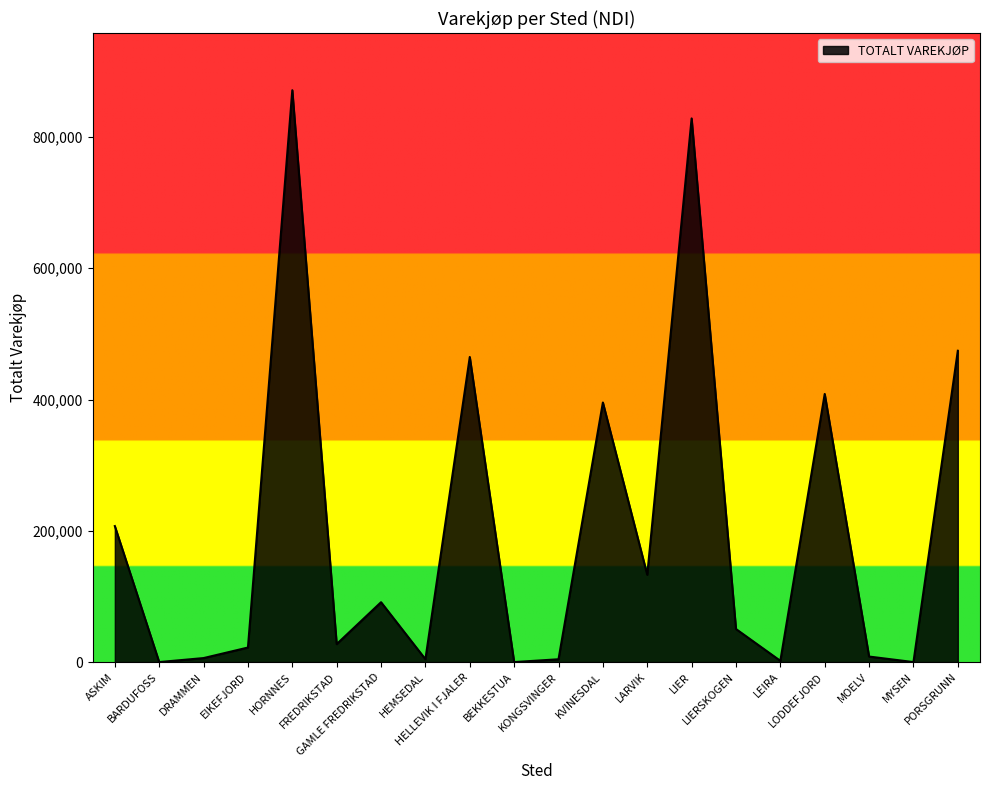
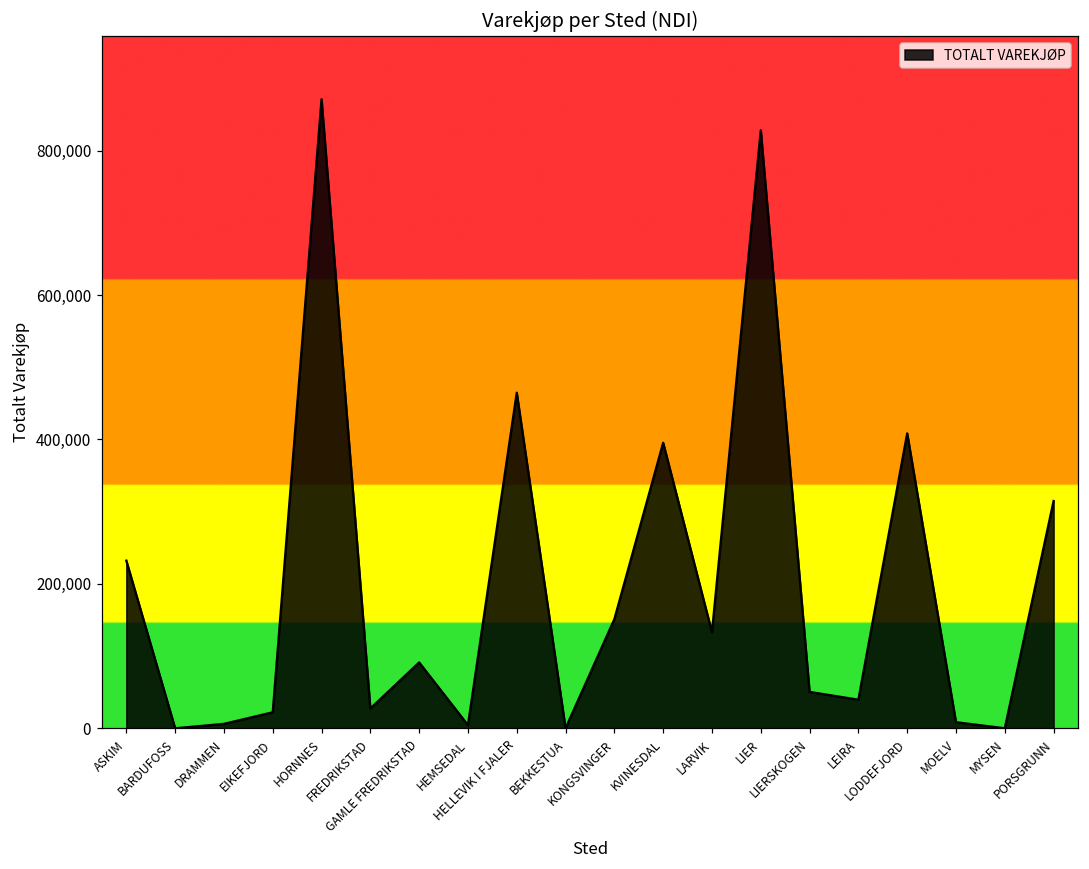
ASKIM: 210,000 -> 230,000
KONGSVINGER: 0 -> 150,000
LEIRA: 0 -> 40,000
PORSGRUNN: 470,000 -> 310,000
